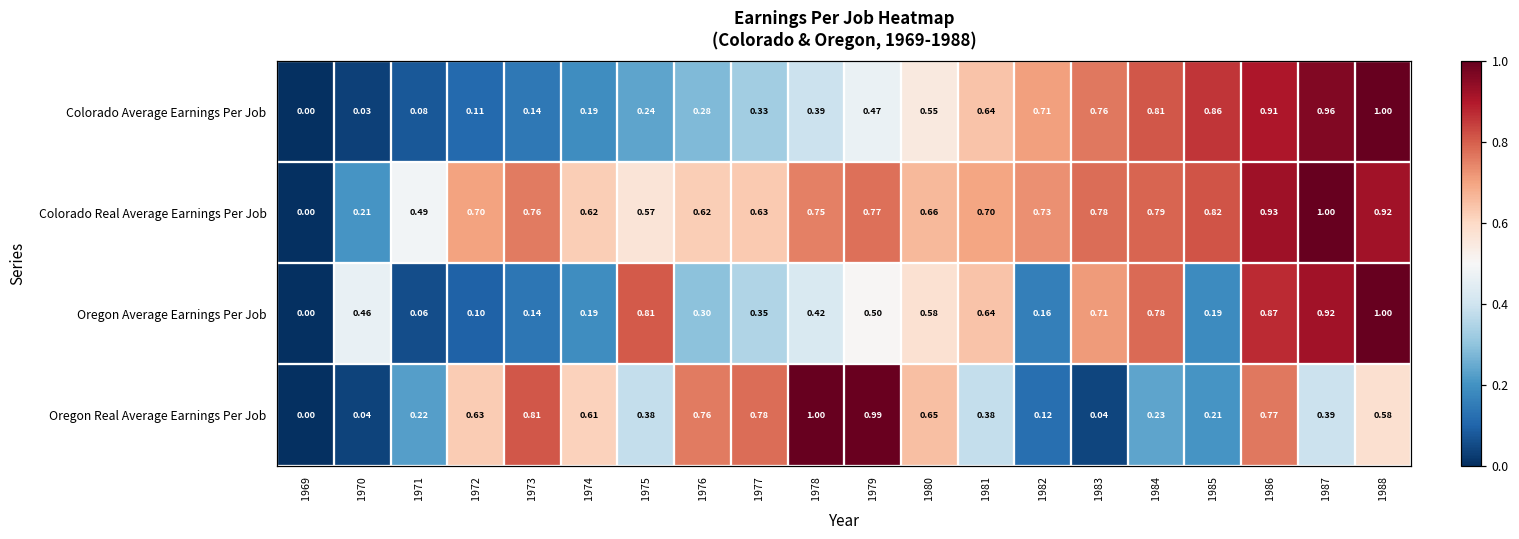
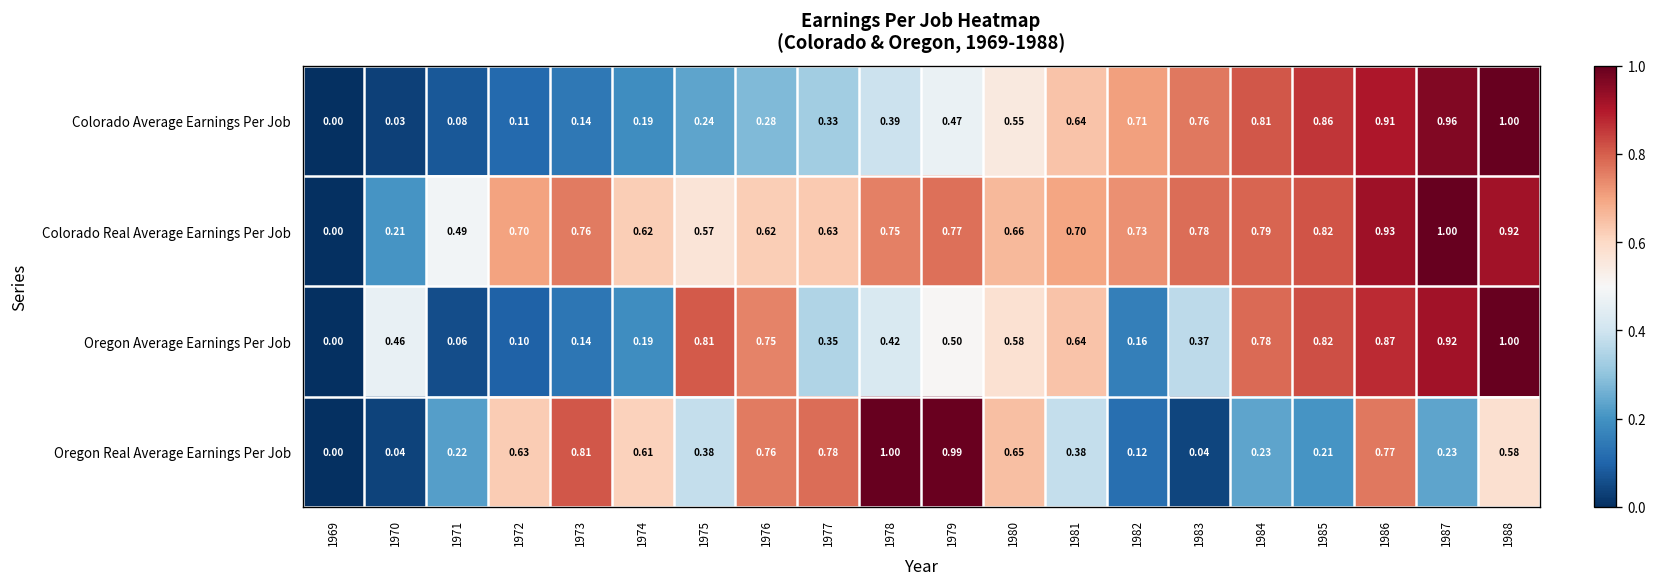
Oregon Average Earnings Per Job, 1976: 0.30 -> 0.75
Oregon Average Earnings Per Job, 1983: 0.71 -> 0.37
Oregon Average Earnings Per Job, 1985: 0.19 -> 0.82
Oregon Real Average Earnings Per Job, 1987: 0.39 -> 0.23
